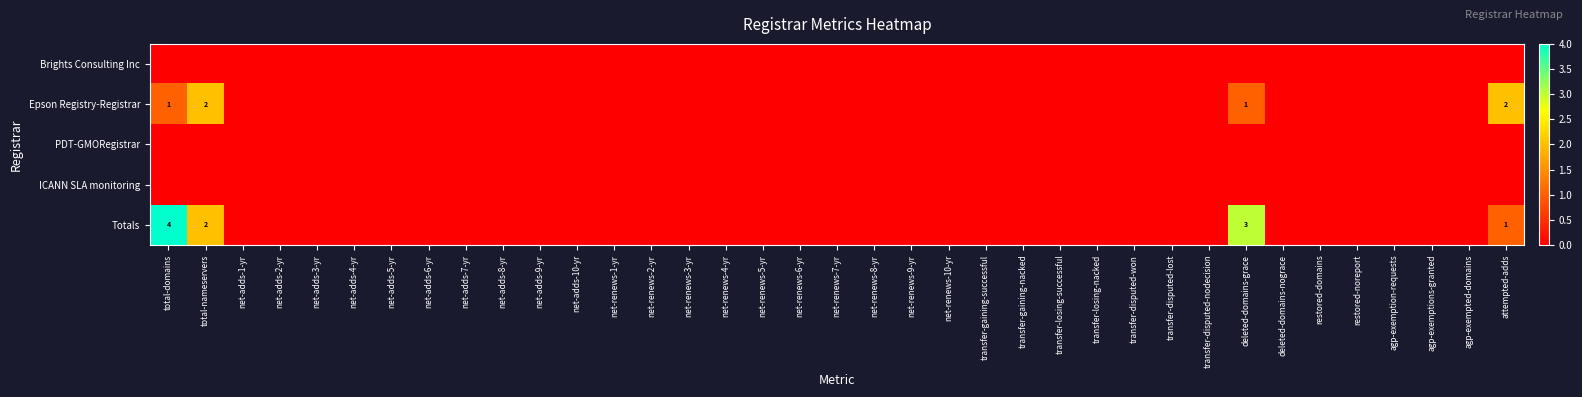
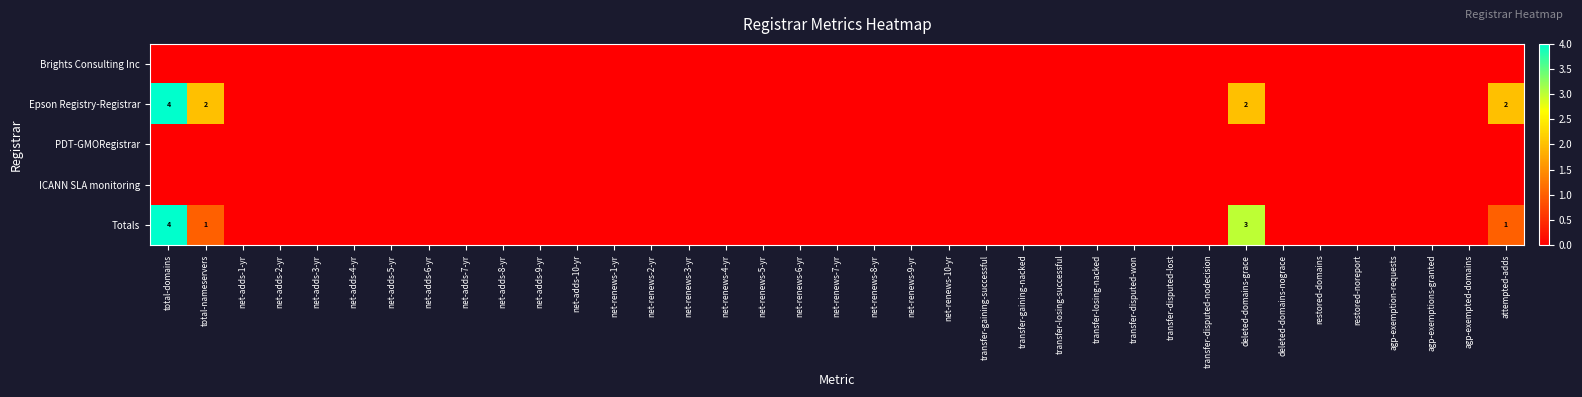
Epson Registry-Registrar, total-domains: 1 -> 4
Epson Registry-Registrar, deleted-domains-grace: 1 -> 2
Totals, total-nameservers: 2 -> 1
